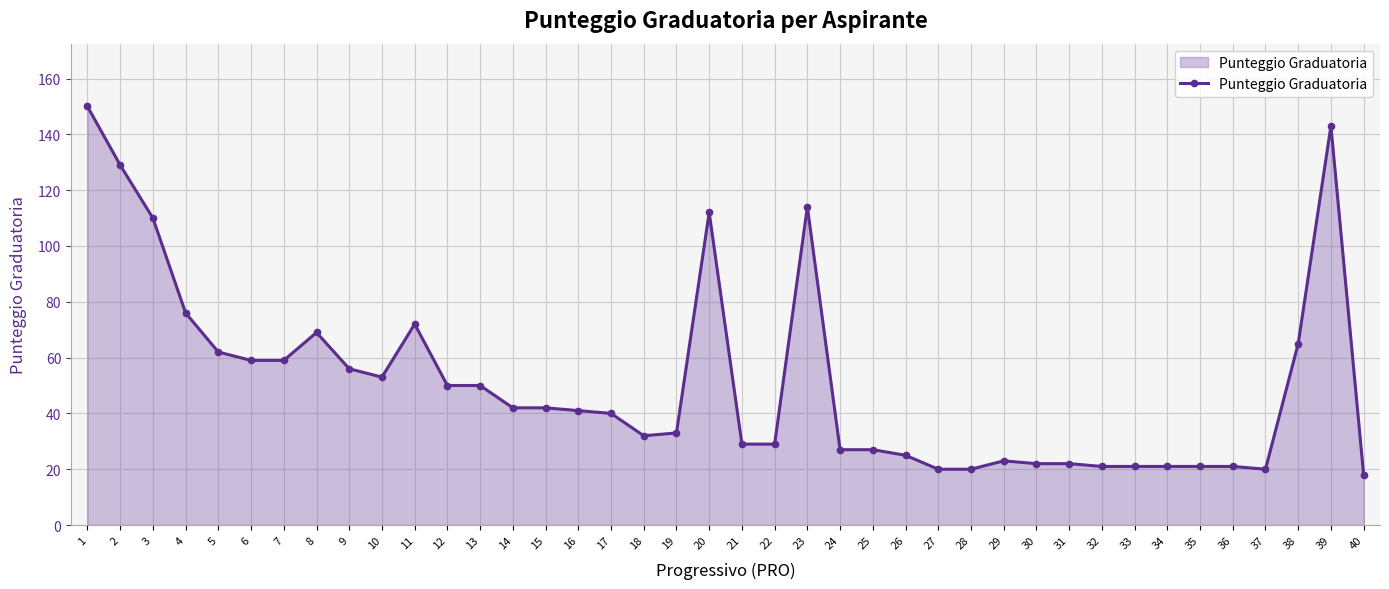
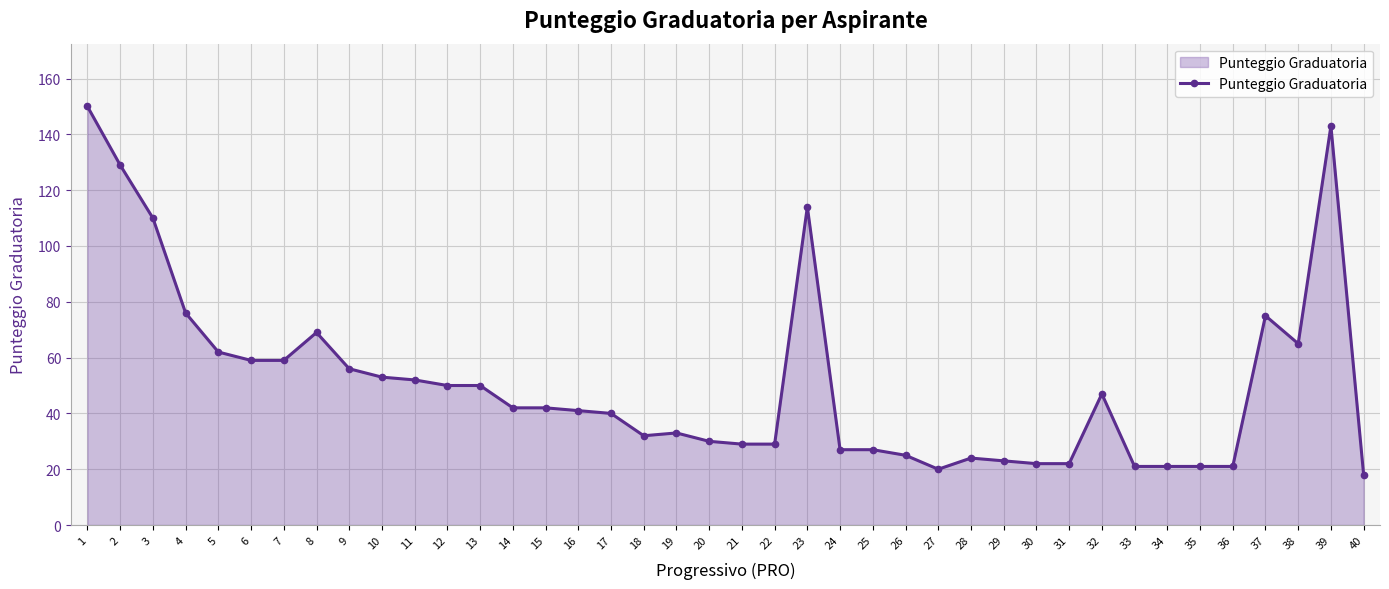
11: 72 -> 52
20: 112 -> 30
28: 20 -> 24
32: 21 -> 47
37: 20 -> 75
